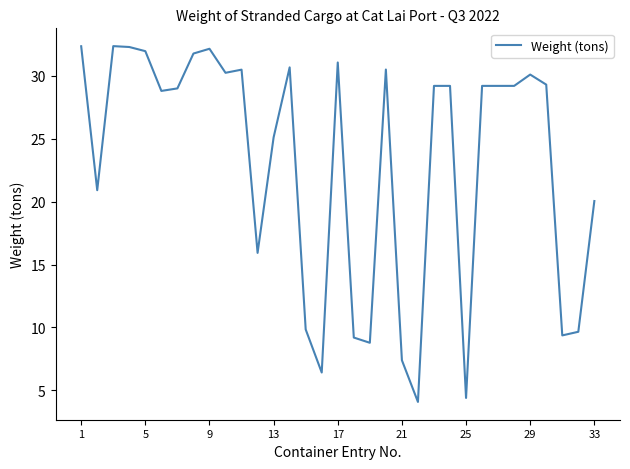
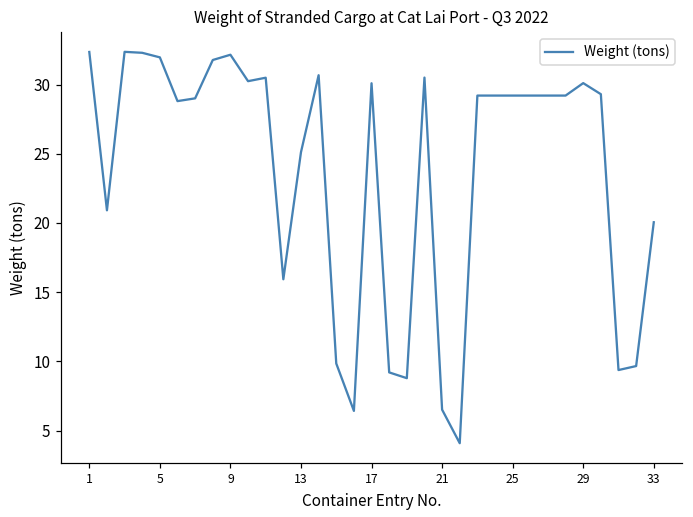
17: 31.1 -> 30.1
21: 7.4 -> 6.5
25: 4.4 -> 29.2
